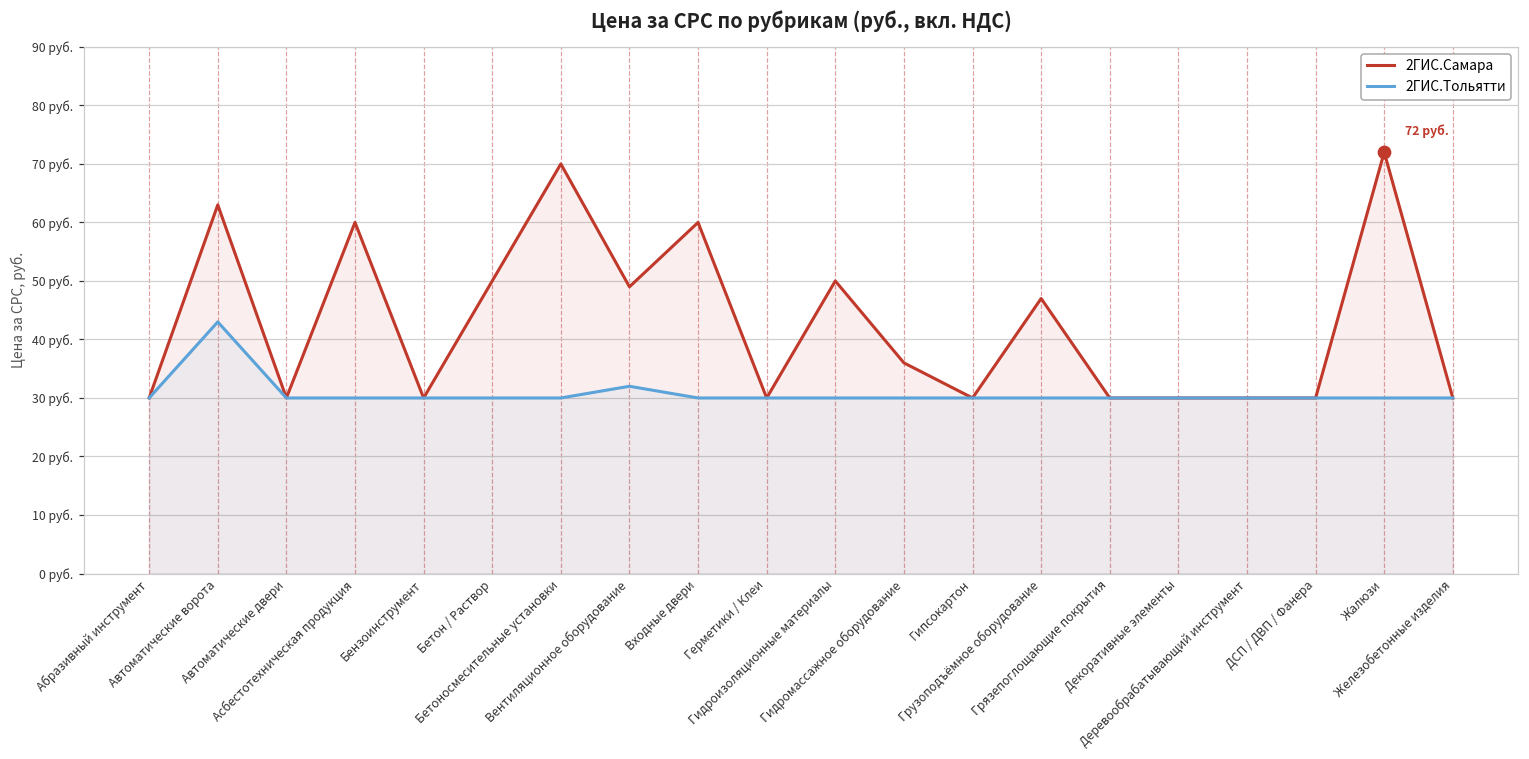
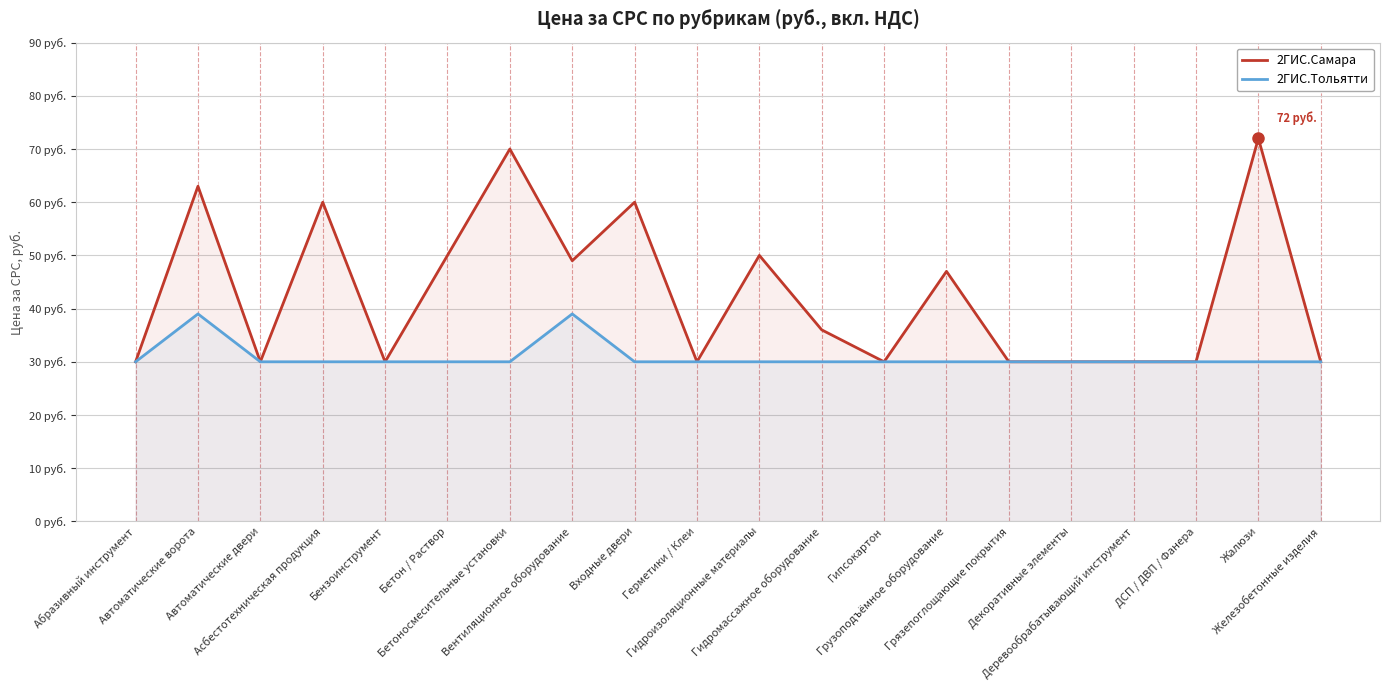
2ГИС.Тольятти, Автоматические ворота: 43 руб. -> 39 руб.
2ГИС.Тольятти, Вентиляционное оборудование: 32 руб. -> 39 руб.
